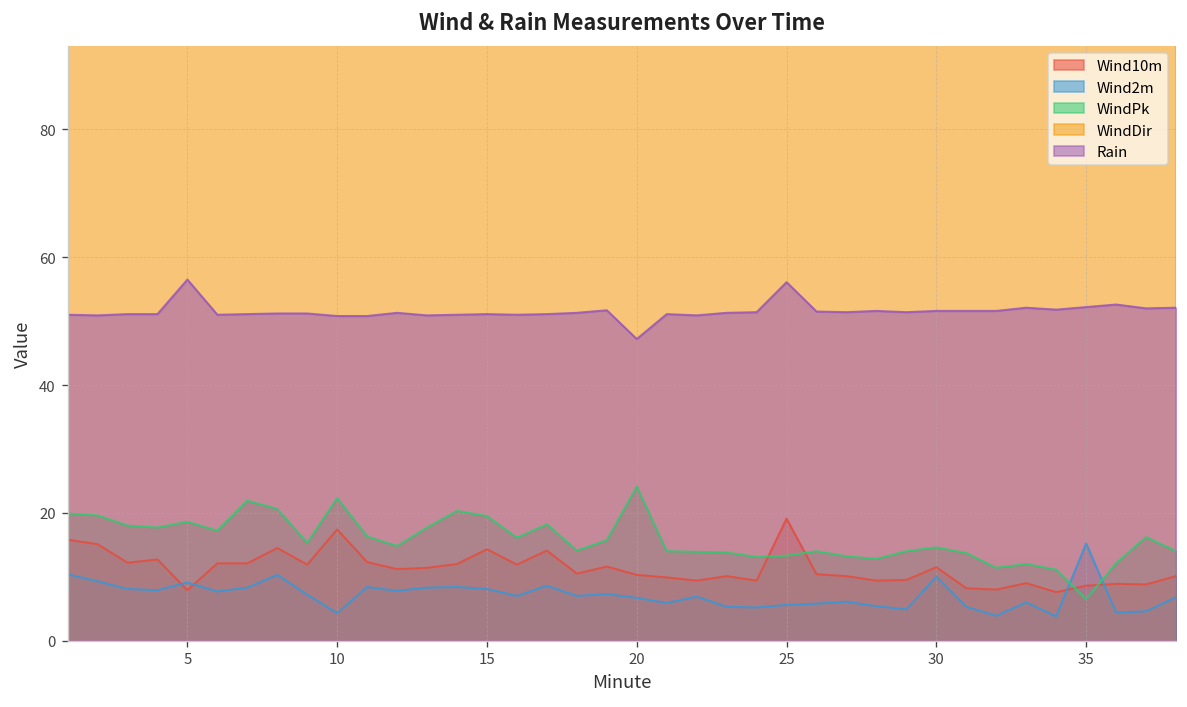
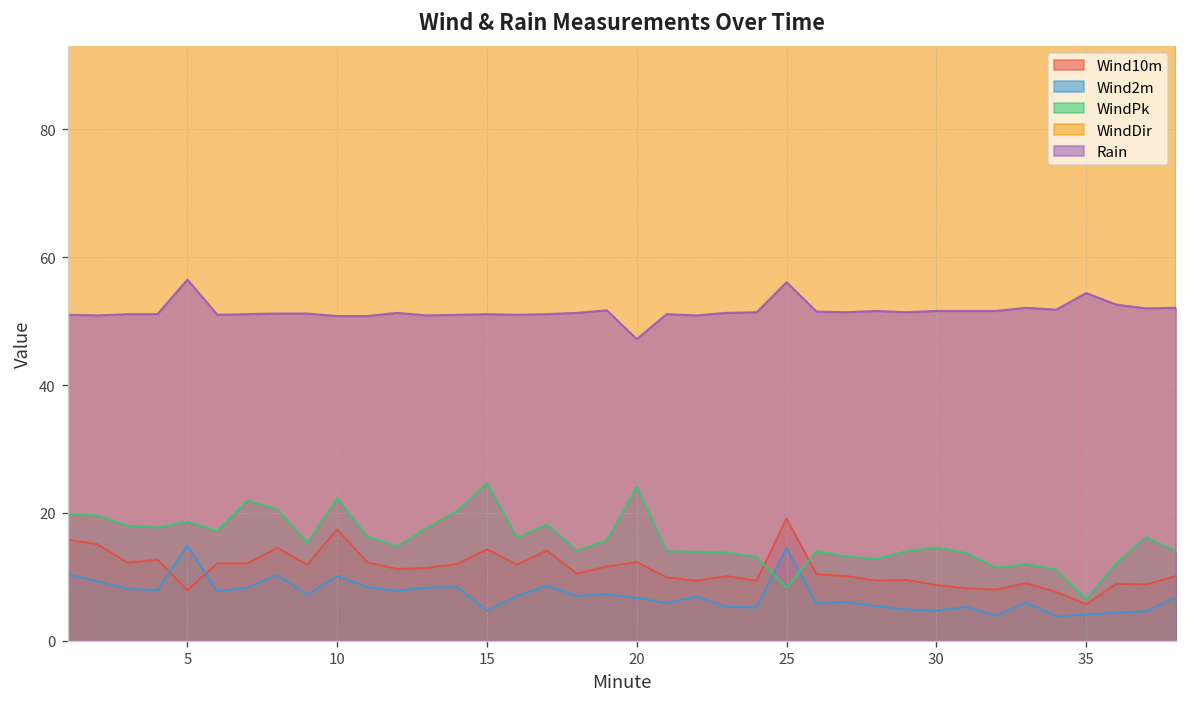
Wind2m, 5: 9 -> 15
Wind2m, 10: 4 -> 10
Wind2m, 15: 8 -> 5
WindPk, 15: 20 -> 25
Wind10m, 20: 10 -> 12
Wind2m, 25: 6 -> 15
WindPk, 25: 13 -> 8
Wind10m, 30: 12 -> 9
Wind2m, 30: 10 -> 5
Wind10m, 35: 9 -> 6
Wind2m, 35: 15 -> 4
Rain, 35: 52 -> 54
